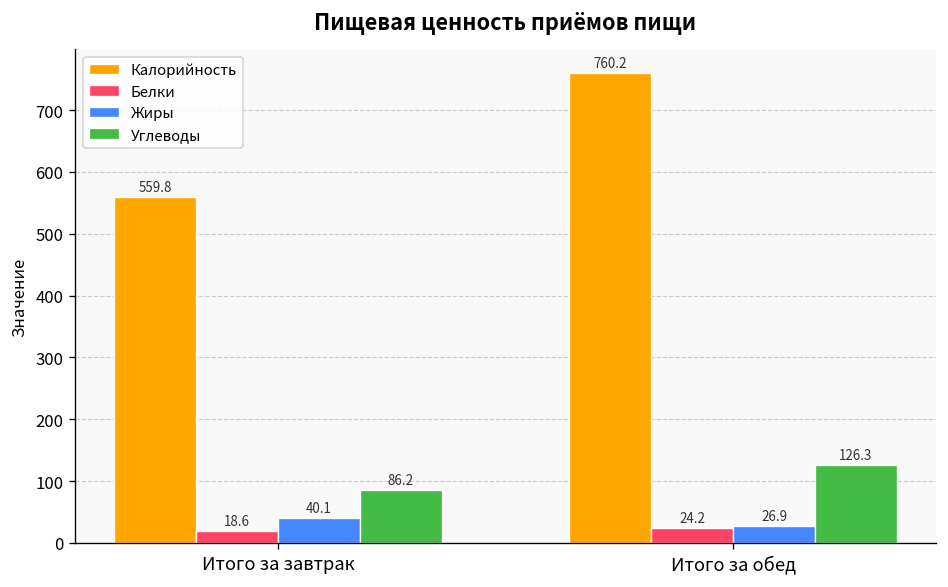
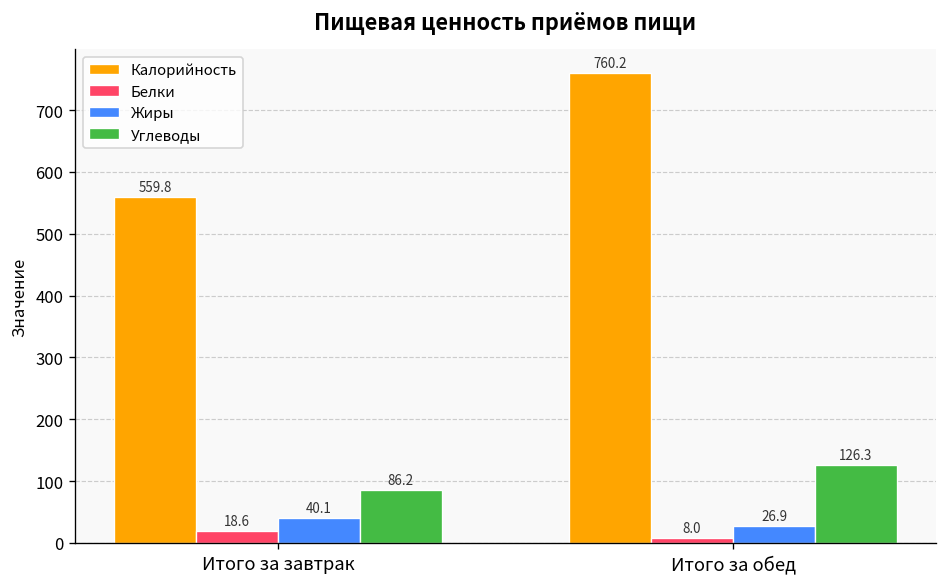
Белки, Итого за обед: 24.2 -> 8.0
